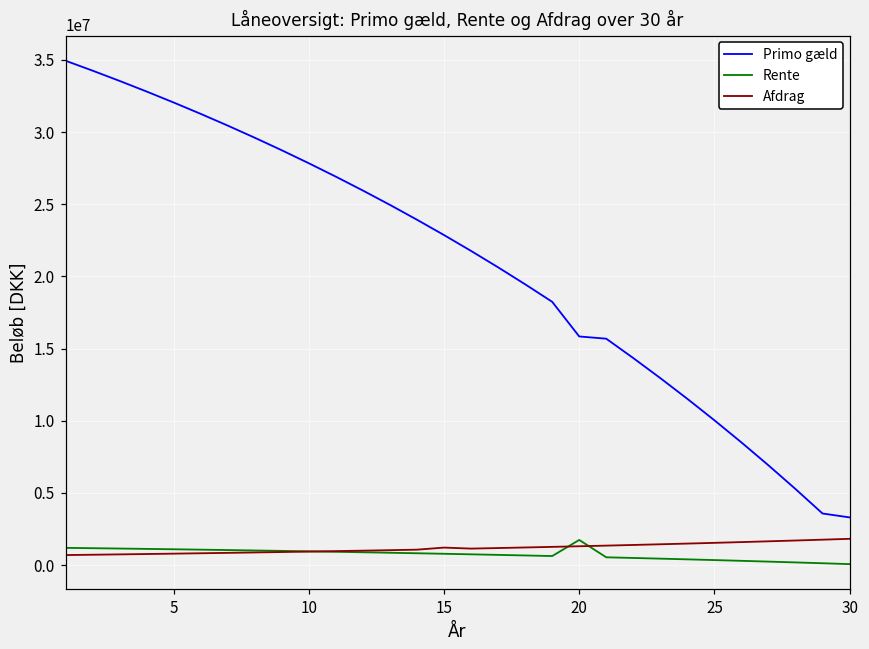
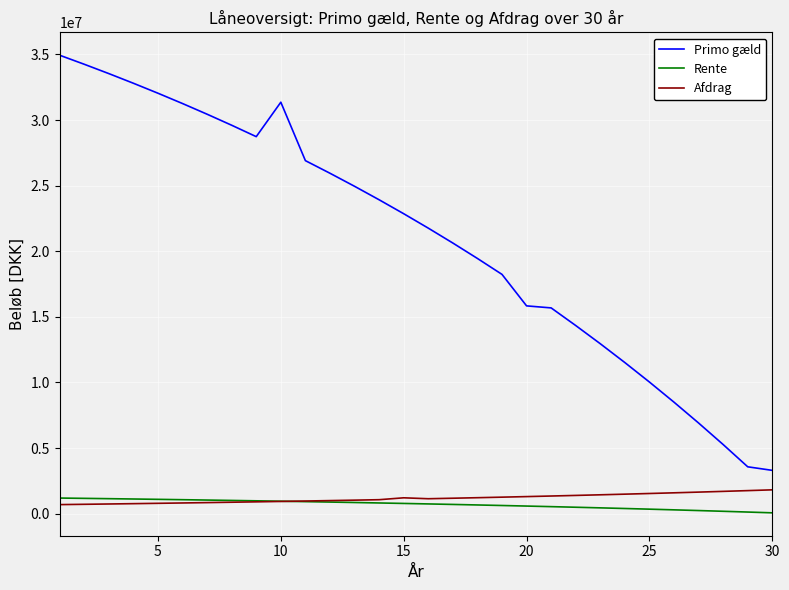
Primo gæld, 10: 27800000 -> 31400000
Rente, 20: 1700000 -> 600000
